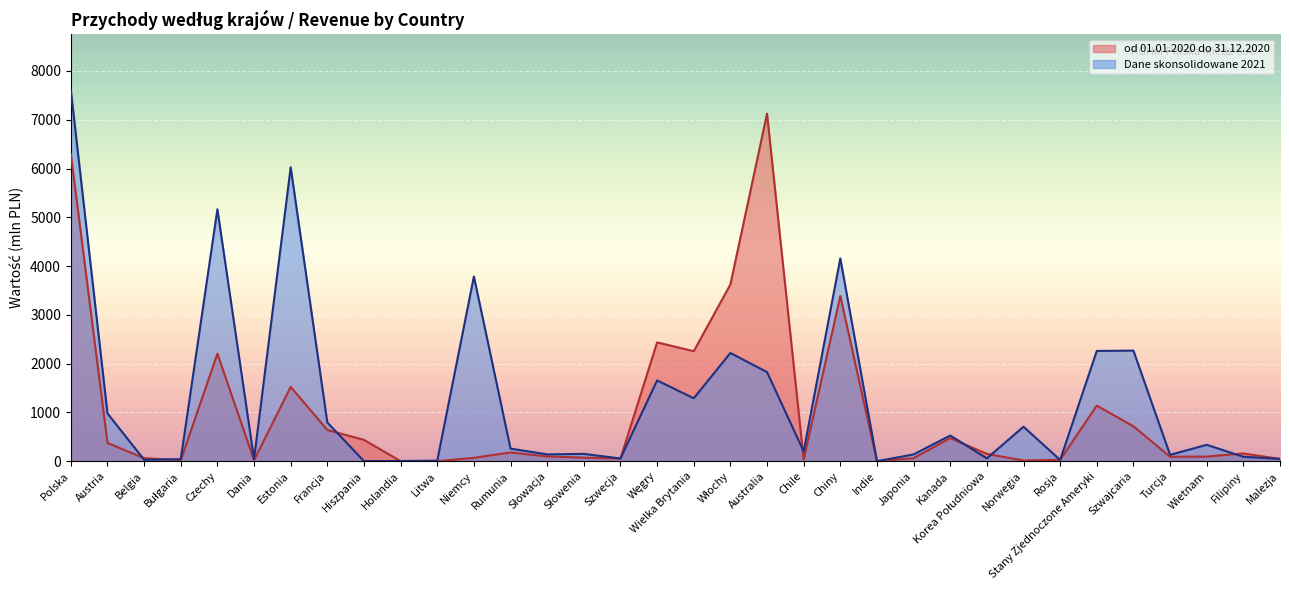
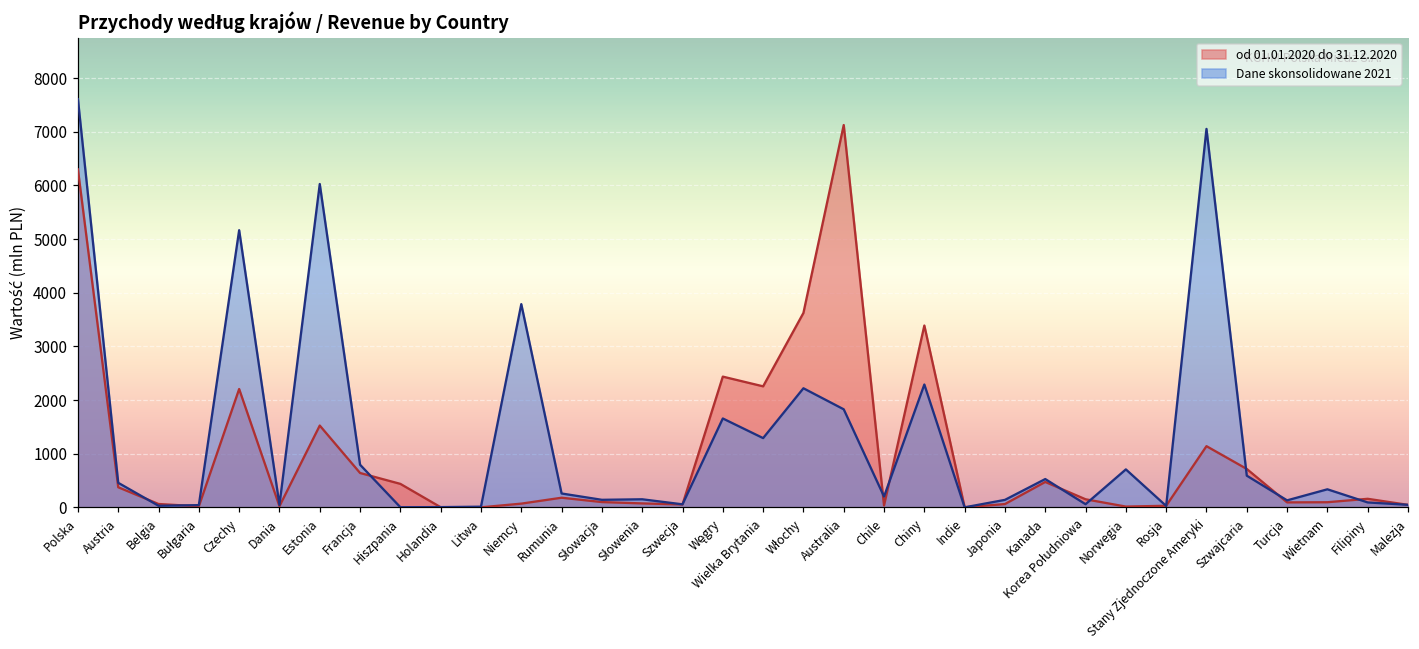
Dane skonsolidowane 2021, Austria: 1000 -> 500
Dane skonsolidowane 2021, Chiny: 4200 -> 2300
Dane skonsolidowane 2021, Stany Zjednoczone Ameryki: 2300 -> 7100
Dane skonsolidowane 2021, Szwajcaria: 2300 -> 600
